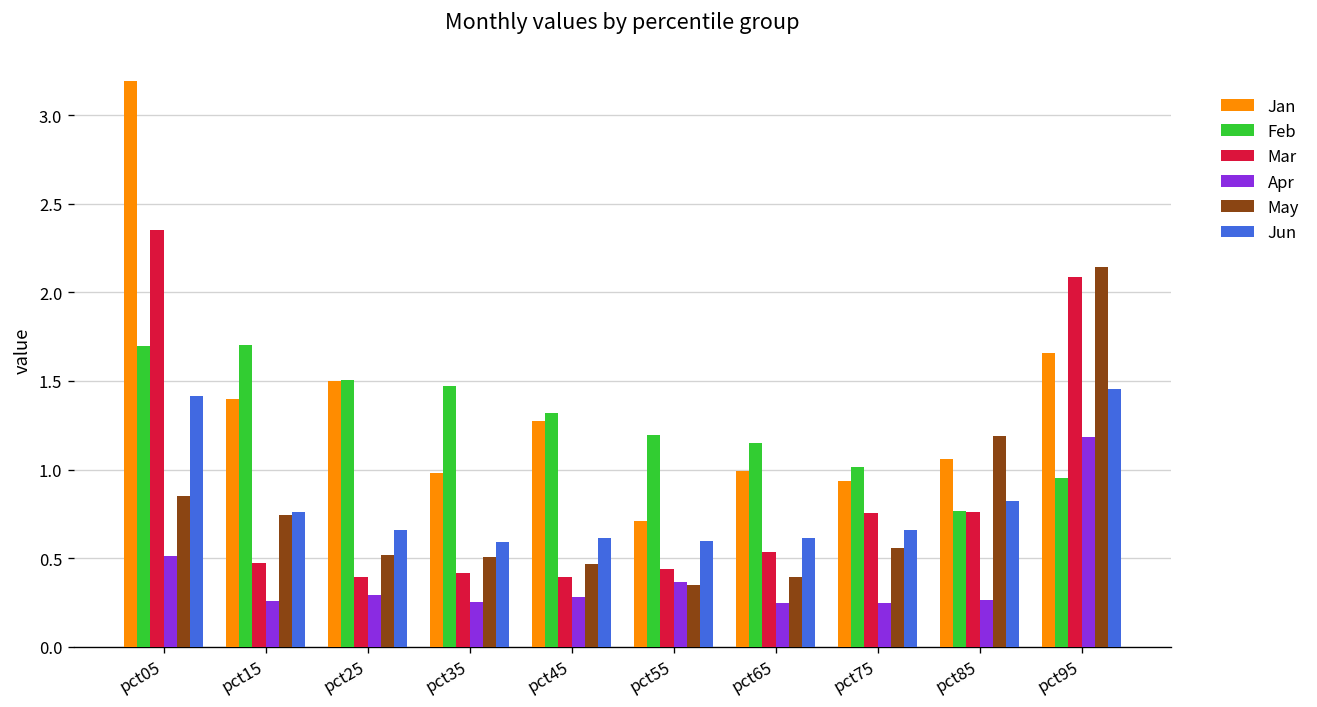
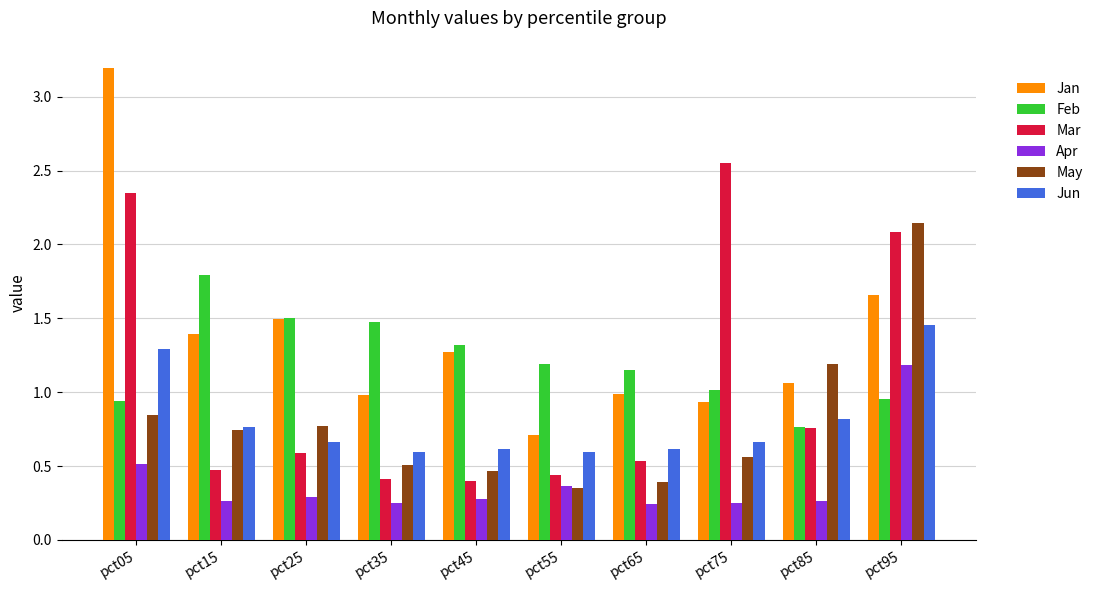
Feb, pct05: 1.70 -> 0.94
Jun, pct05: 1.42 -> 1.29
Feb, pct15: 1.70 -> 1.79
Mar, pct25: 0.39 -> 0.59
May, pct25: 0.52 -> 0.77
Mar, pct75: 0.75 -> 2.55
